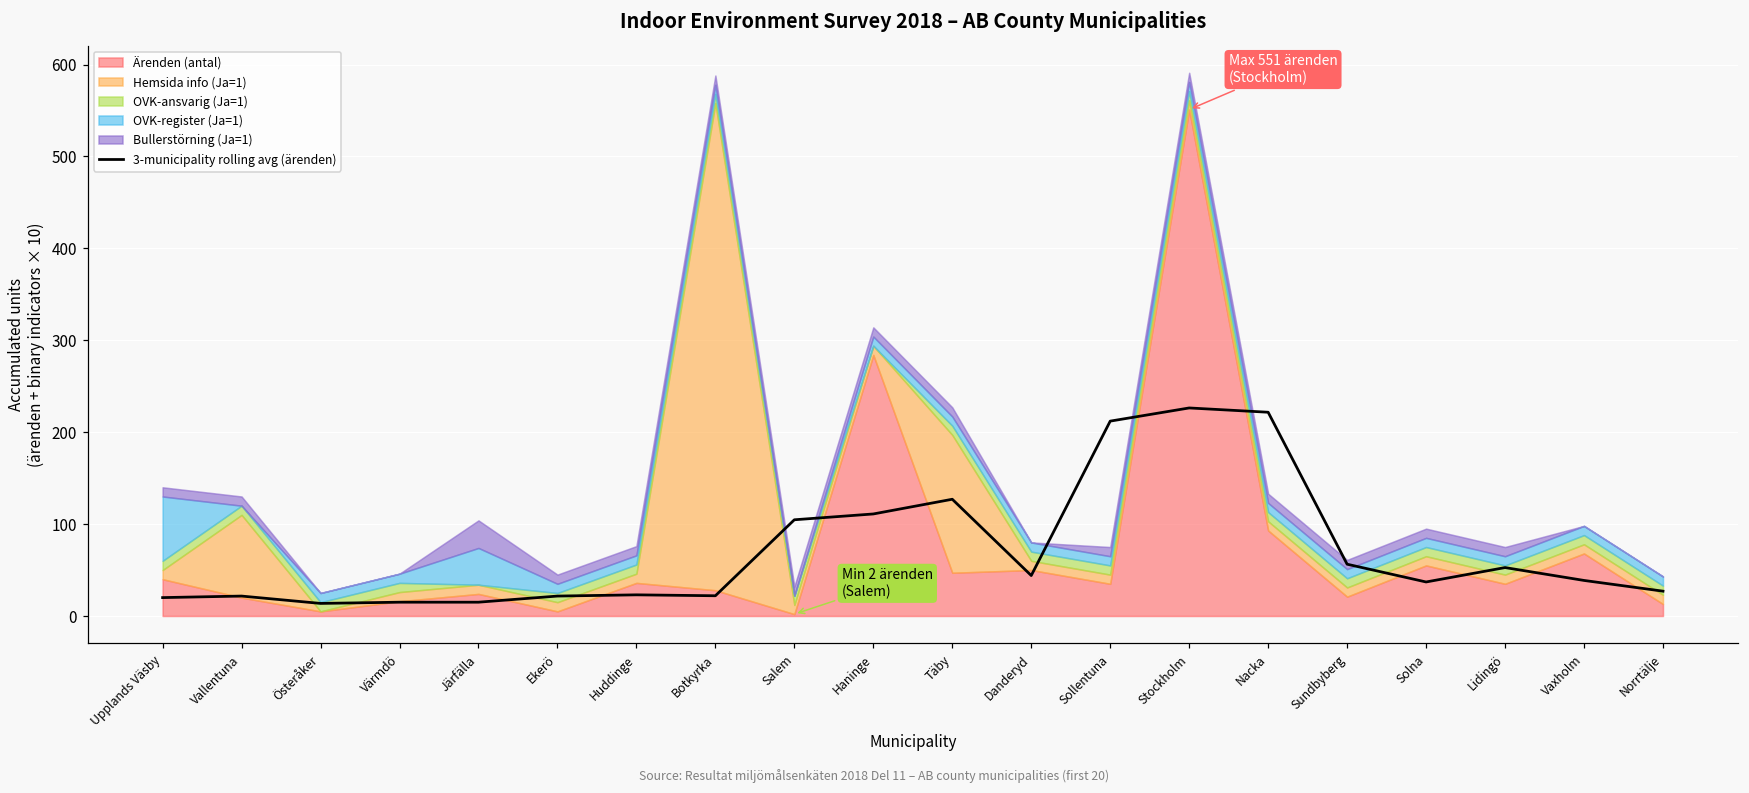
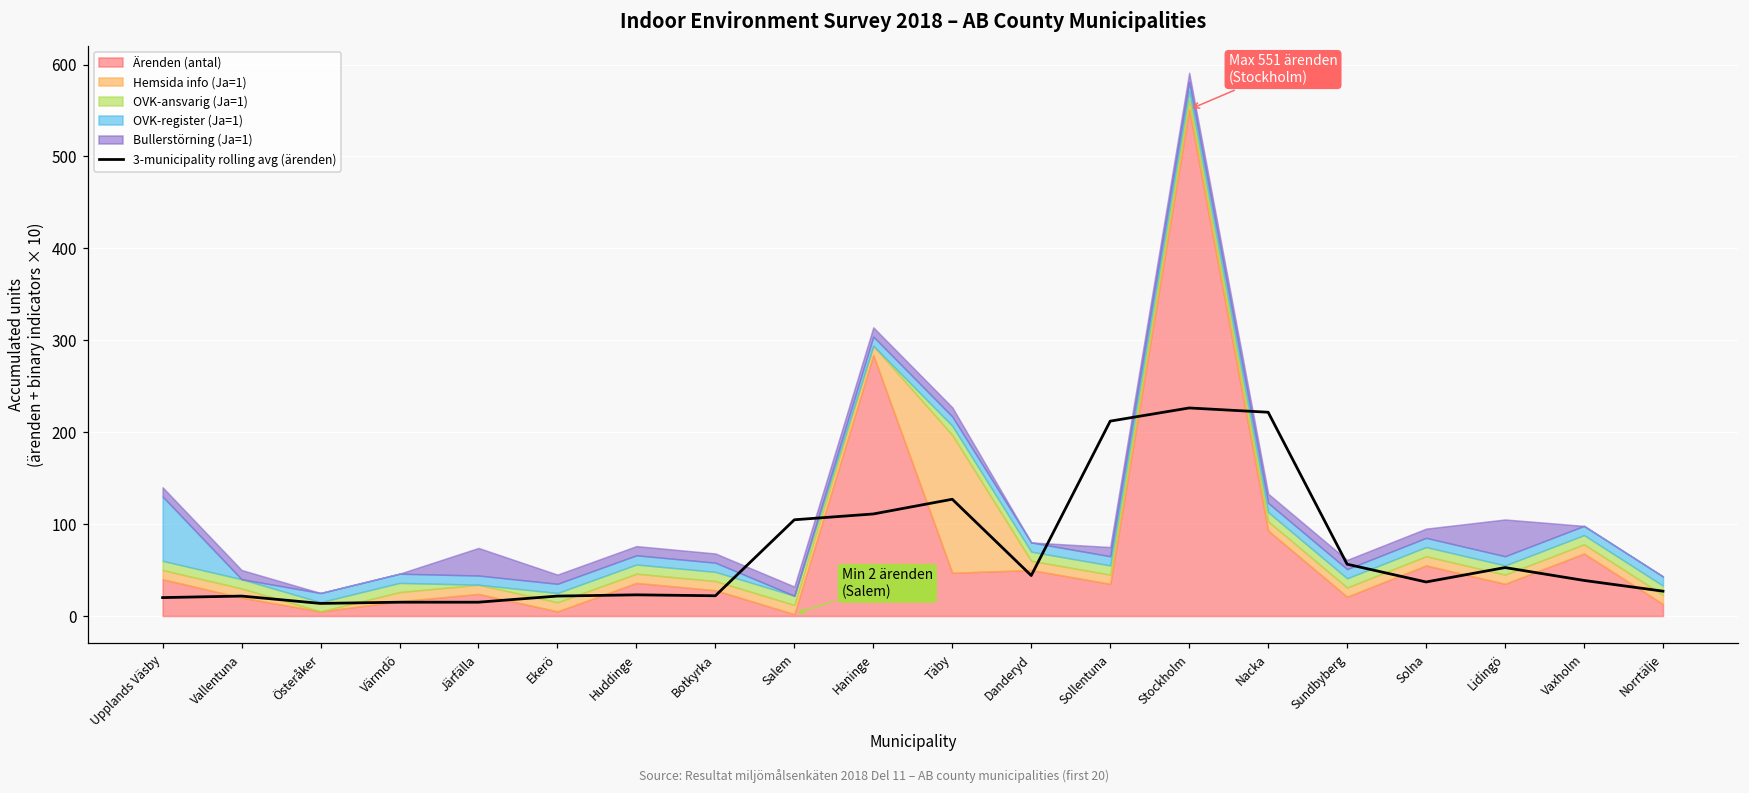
Hemsida info (Ja=1), Vallentuna: 90 -> 10
OVK-register (Ja=1), Järfälla: 40 -> 10
Hemsida info (Ja=1), Botkyrka: 530 -> 10
Bullerstörning (Ja=1), Lidingö: 10 -> 40
